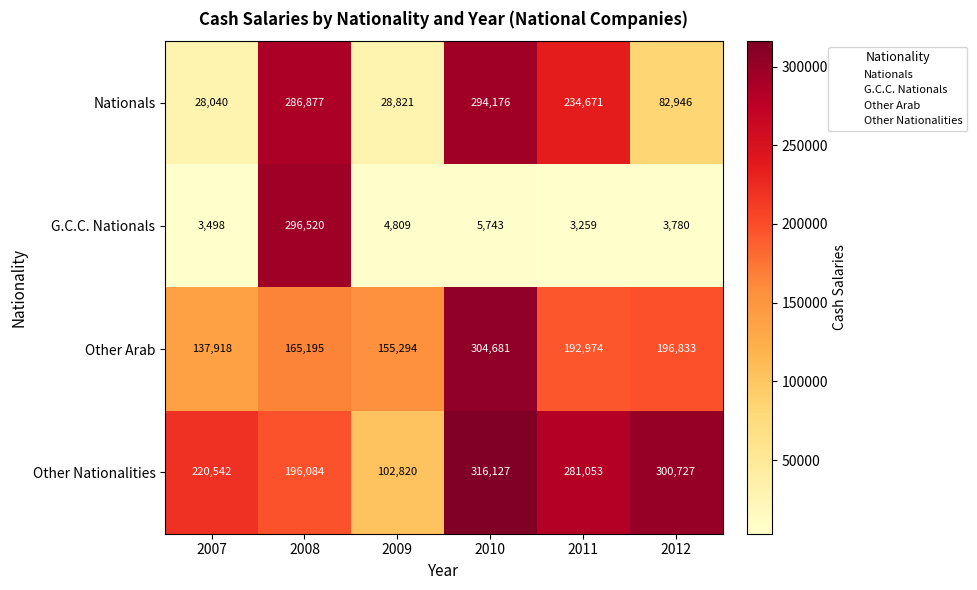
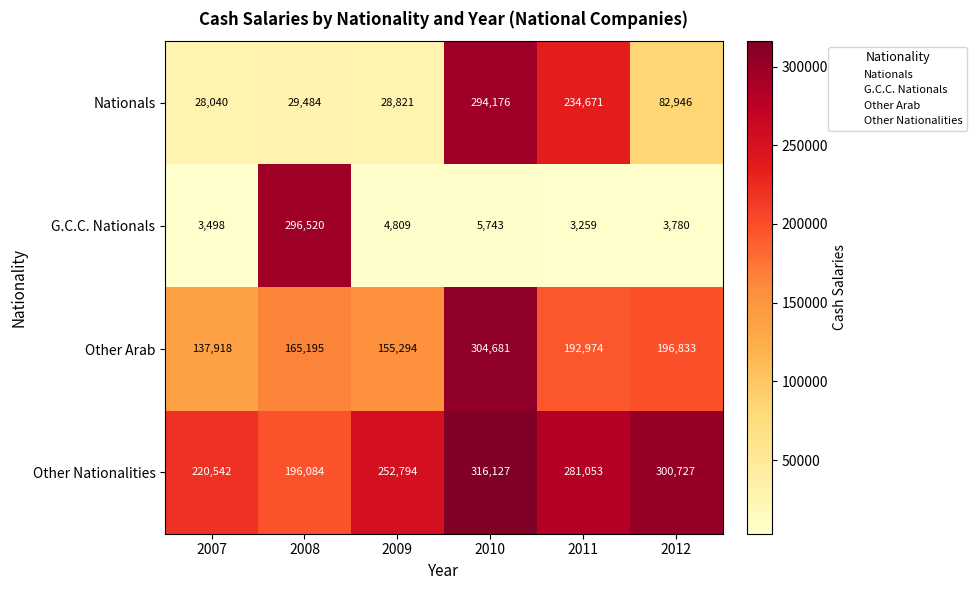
Nationals, 2008: 286,877 -> 29,484
Other Nationalities, 2009: 102,820 -> 252,794
